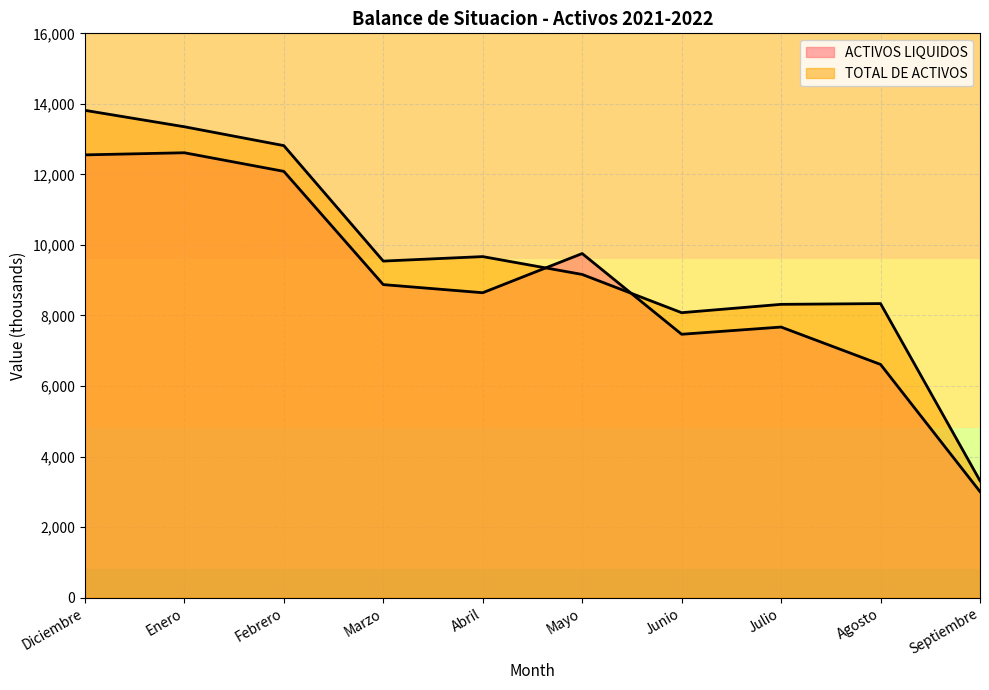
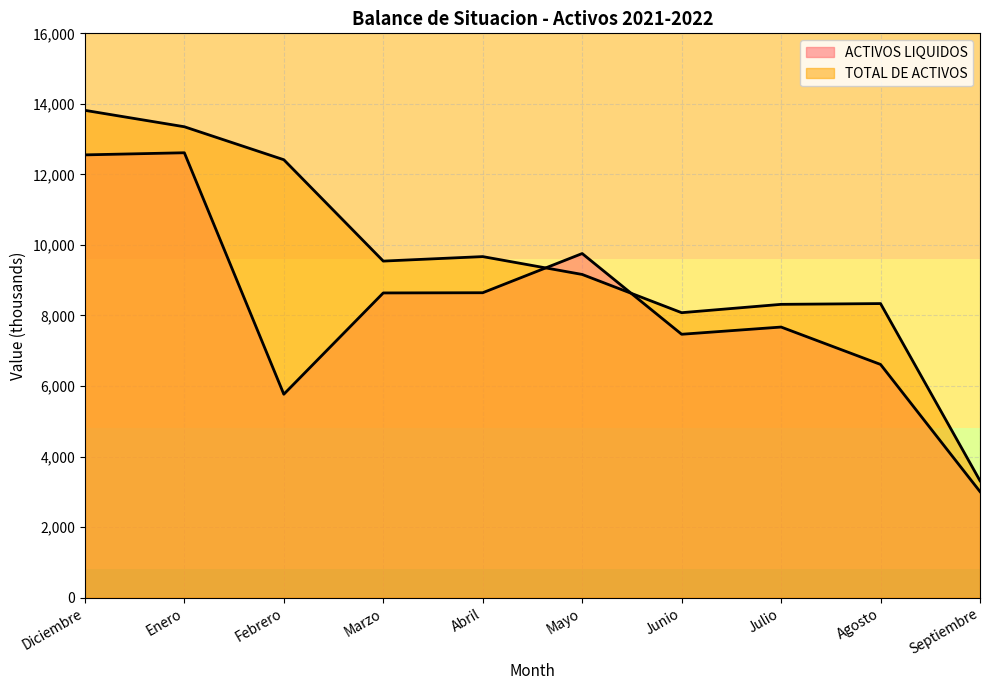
ACTIVOS LIQUIDOS, Febrero: 12,100 -> 5,800
TOTAL DE ACTIVOS, Febrero: 12,800 -> 12,400
ACTIVOS LIQUIDOS, Marzo: 8,900 -> 8,600
